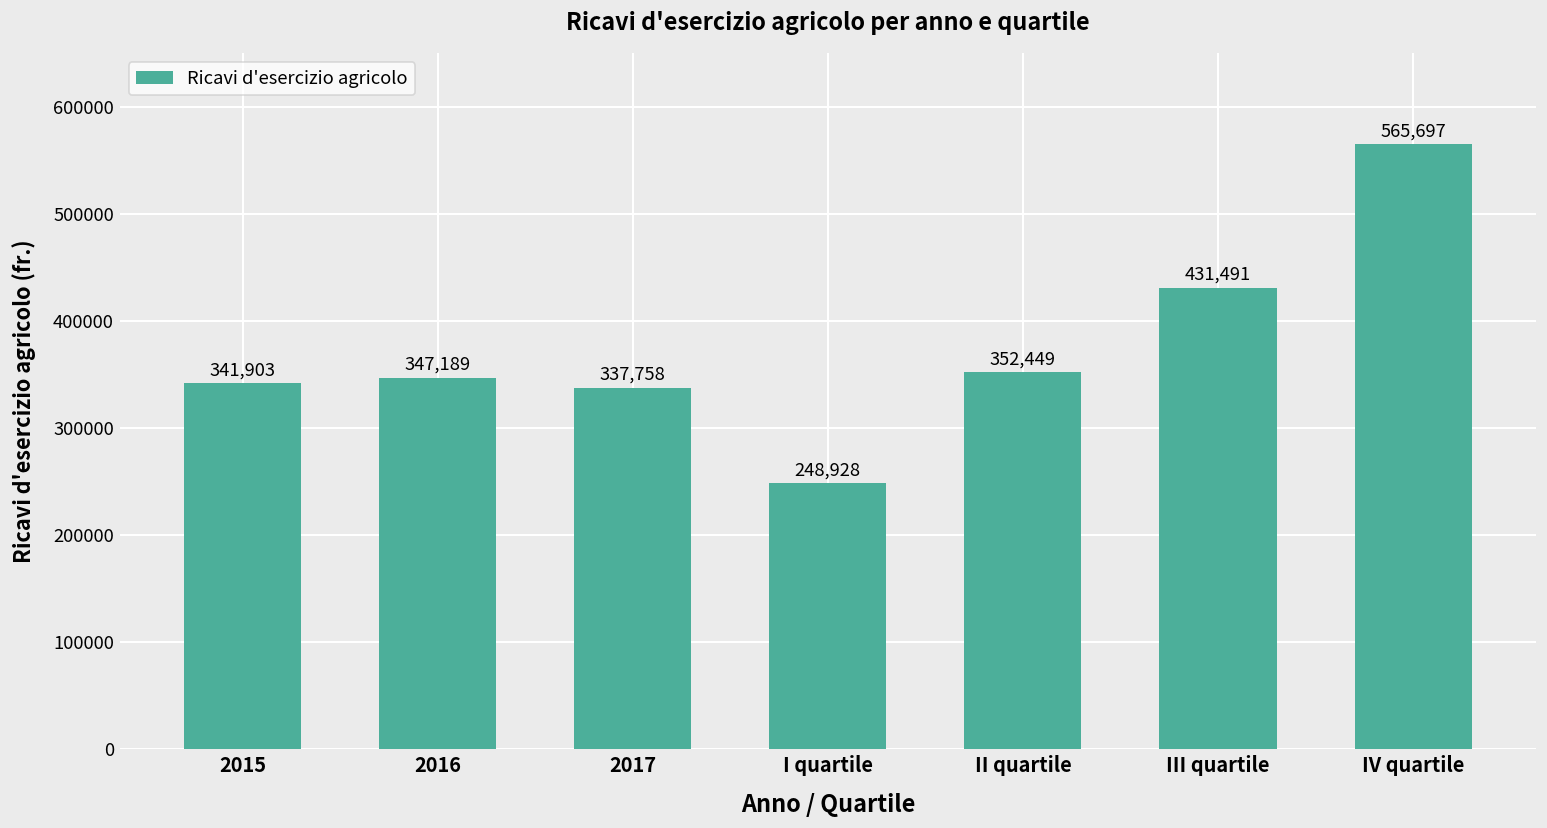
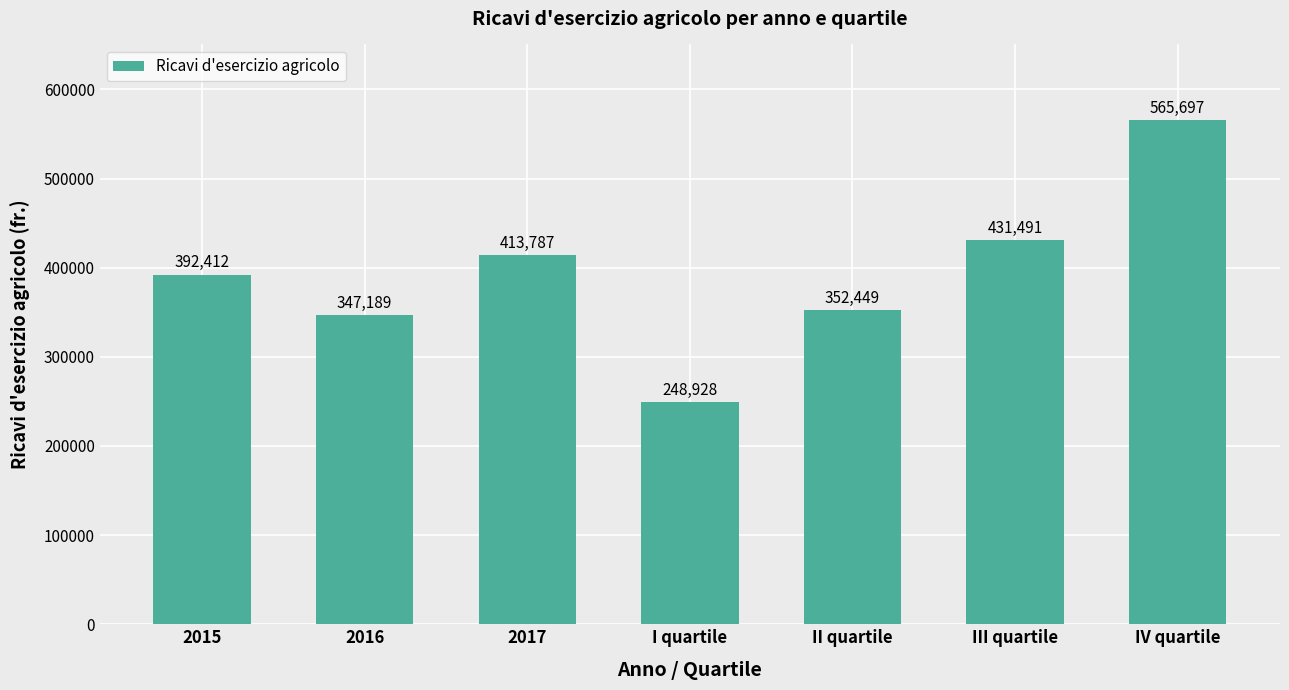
2015: 341,903 -> 392,412
2017: 337,758 -> 413,787
